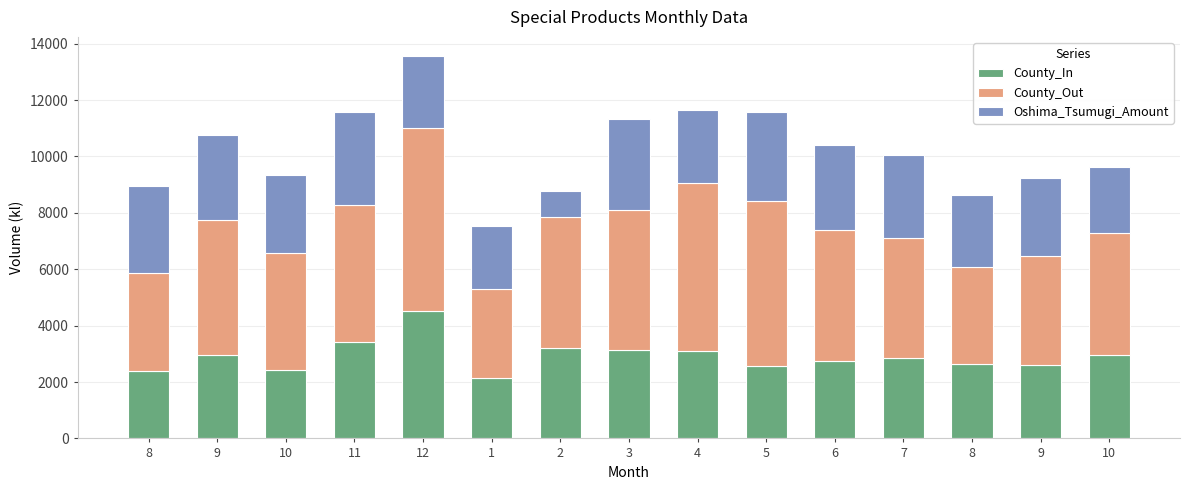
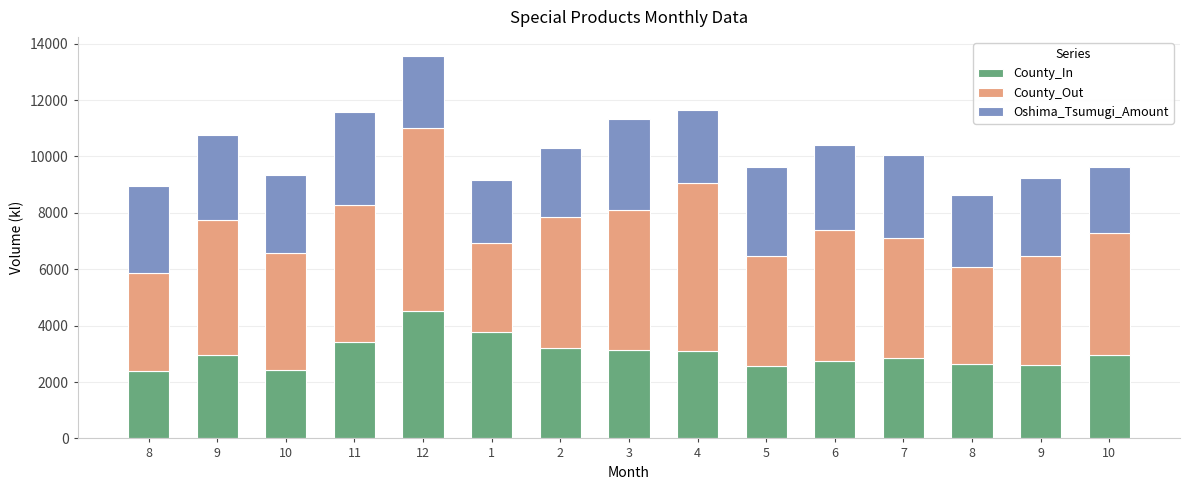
County_In, 1: 2100 -> 3800
Oshima_Tsumugi_Amount, 2: 900 -> 2400
County_Out, 5: 5800 -> 3900
